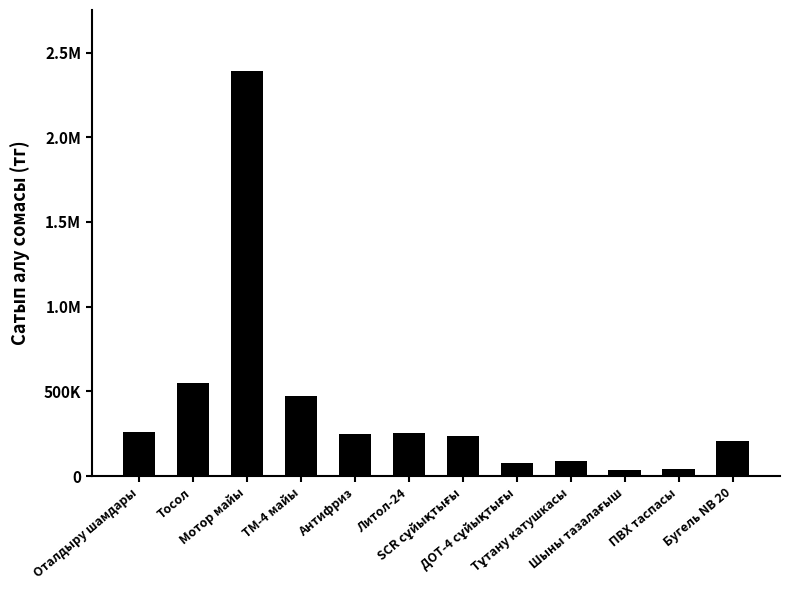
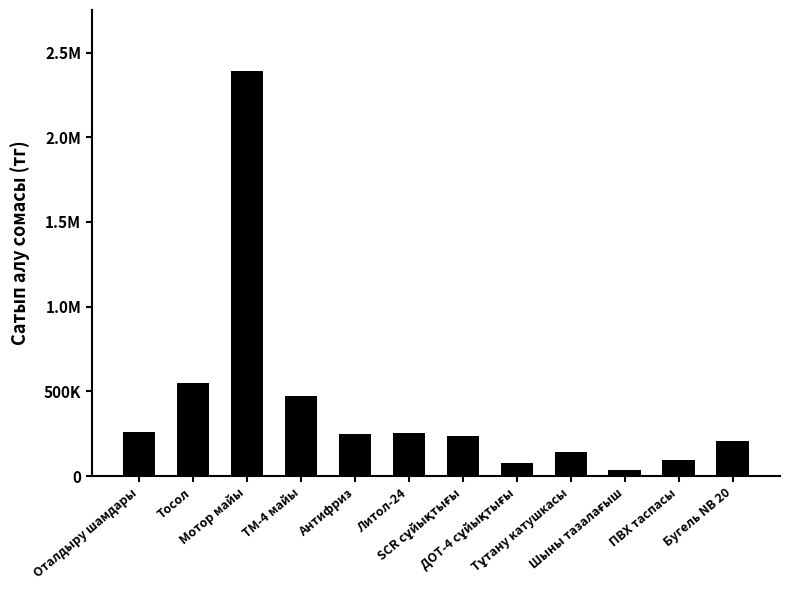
Тұтану катушкасы: 90000 -> 140000
ПВХ таспасы: 50000 -> 90000
